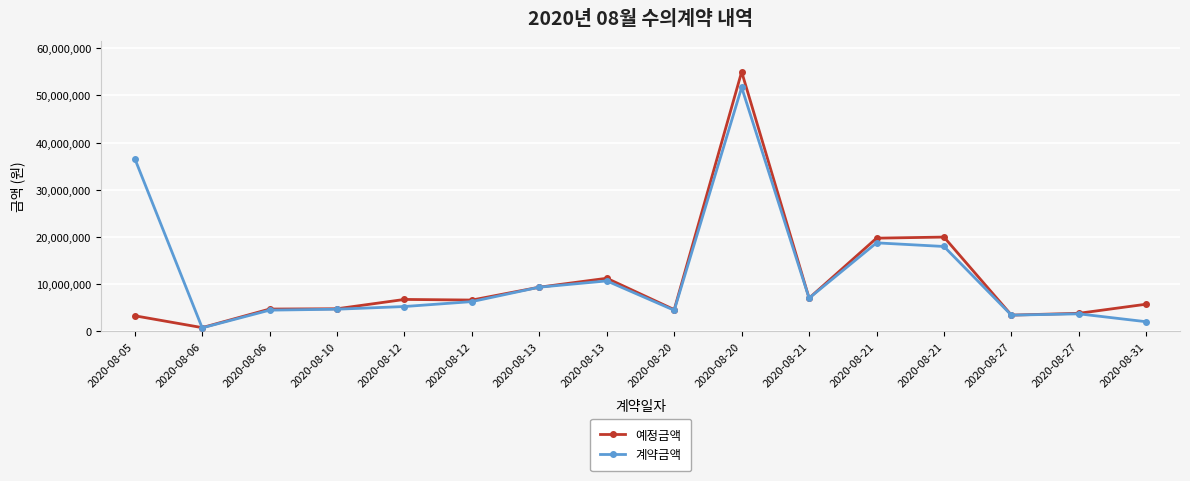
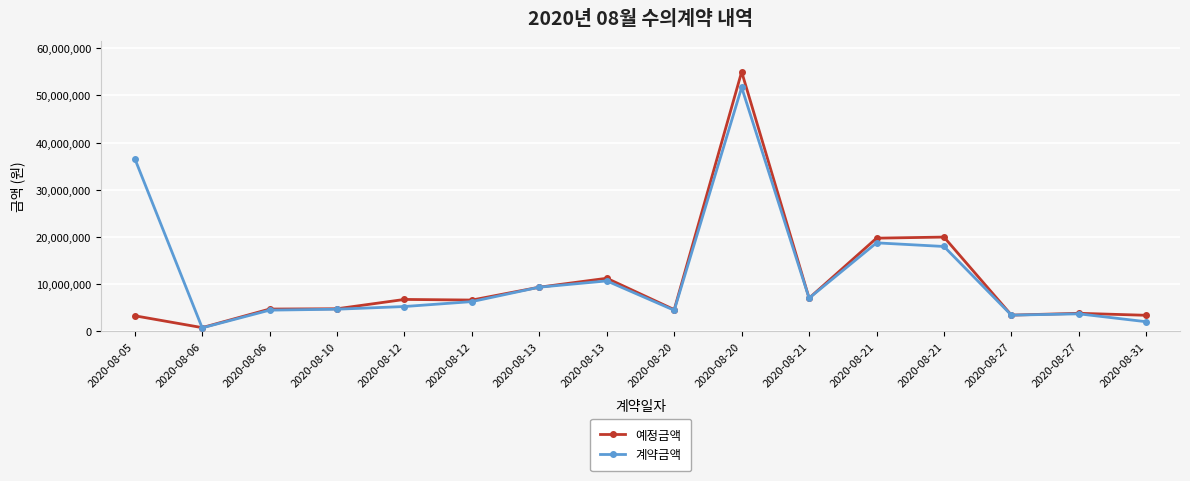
예정금액, 2020-08-31: 6,000,000 -> 3,000,000
